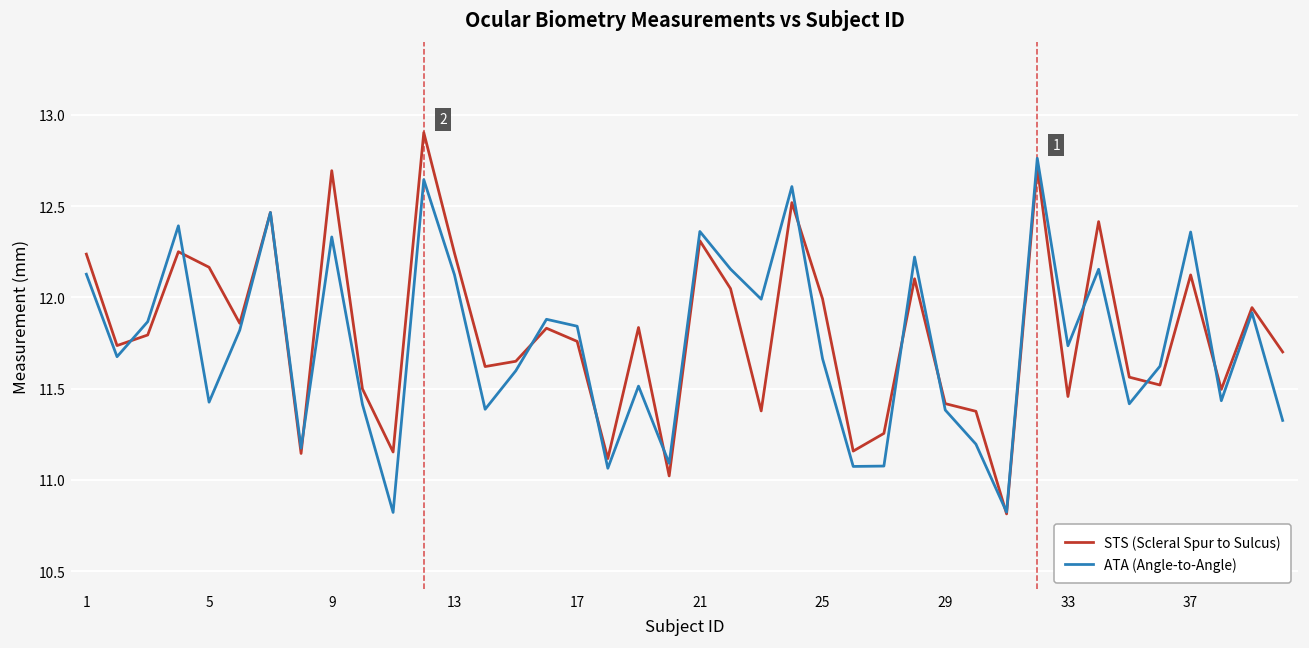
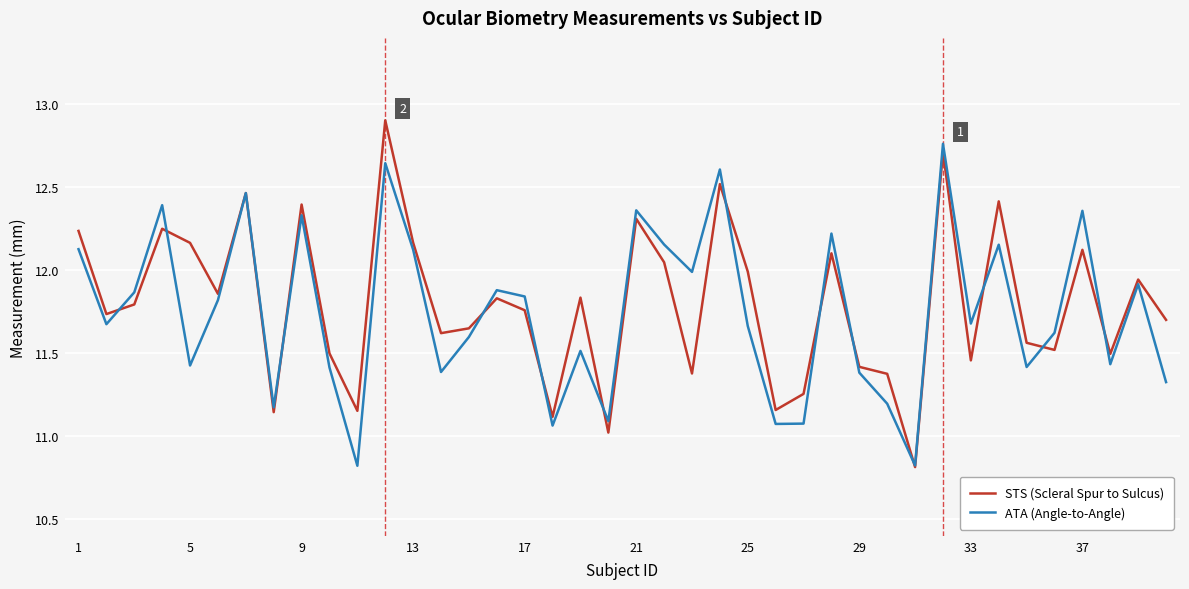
STS (Scleral Spur to Sulcus), 9: 12.69 -> 12.40
STS (Scleral Spur to Sulcus), 13: 12.24 -> 12.17
ATA (Angle-to-Angle), 33: 11.74 -> 11.68
